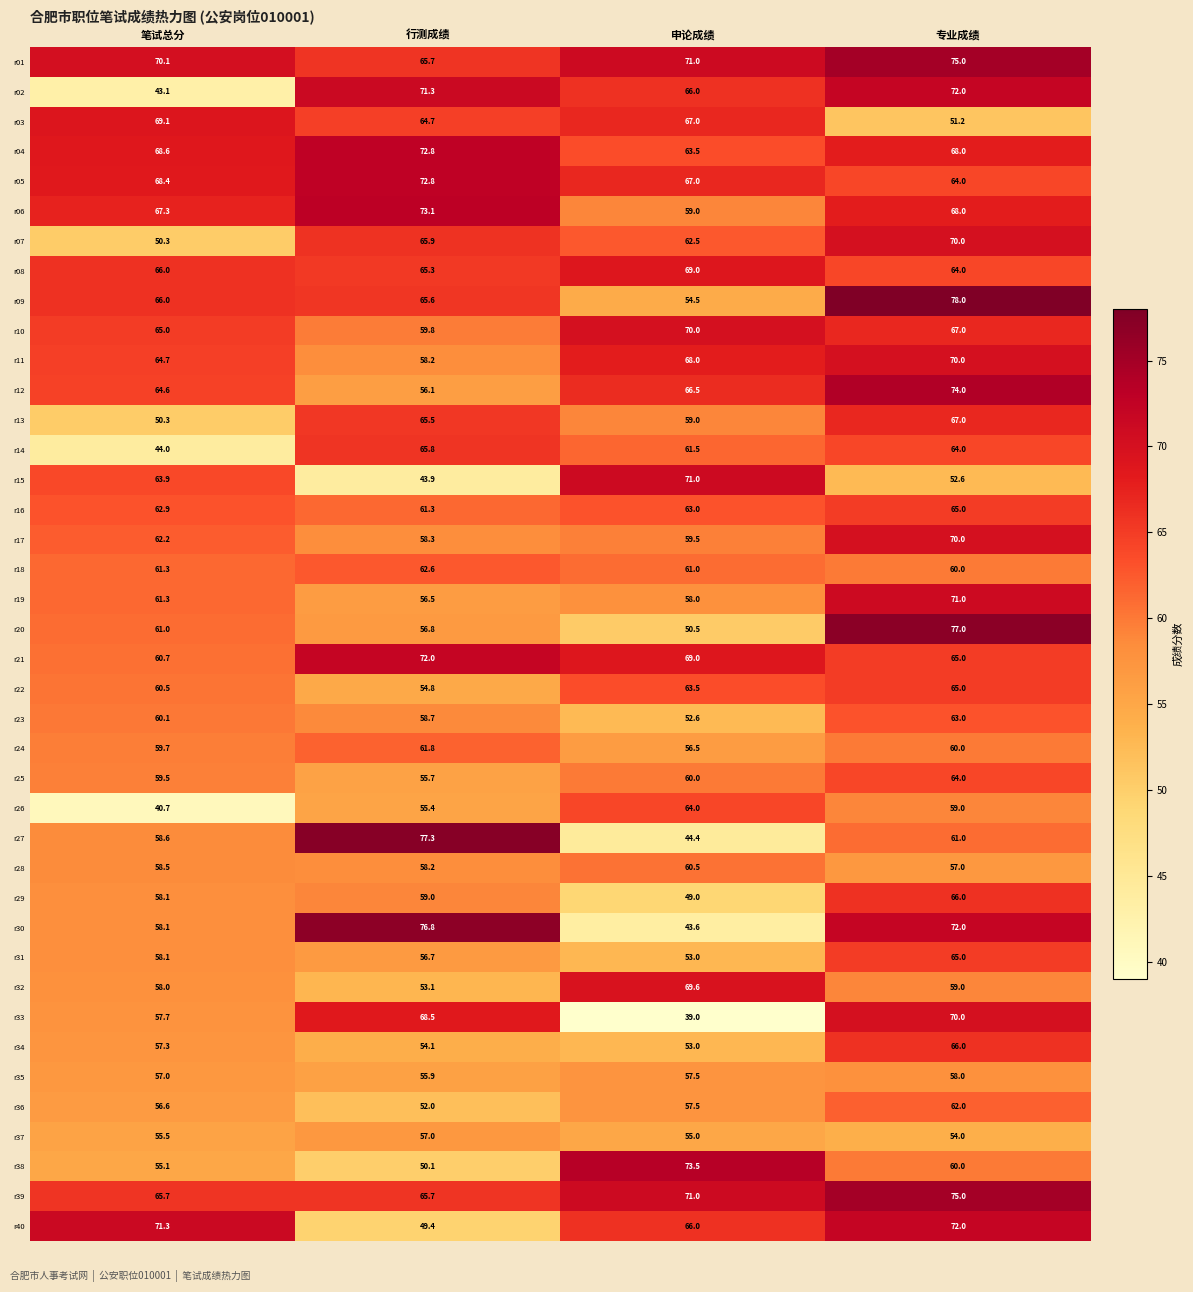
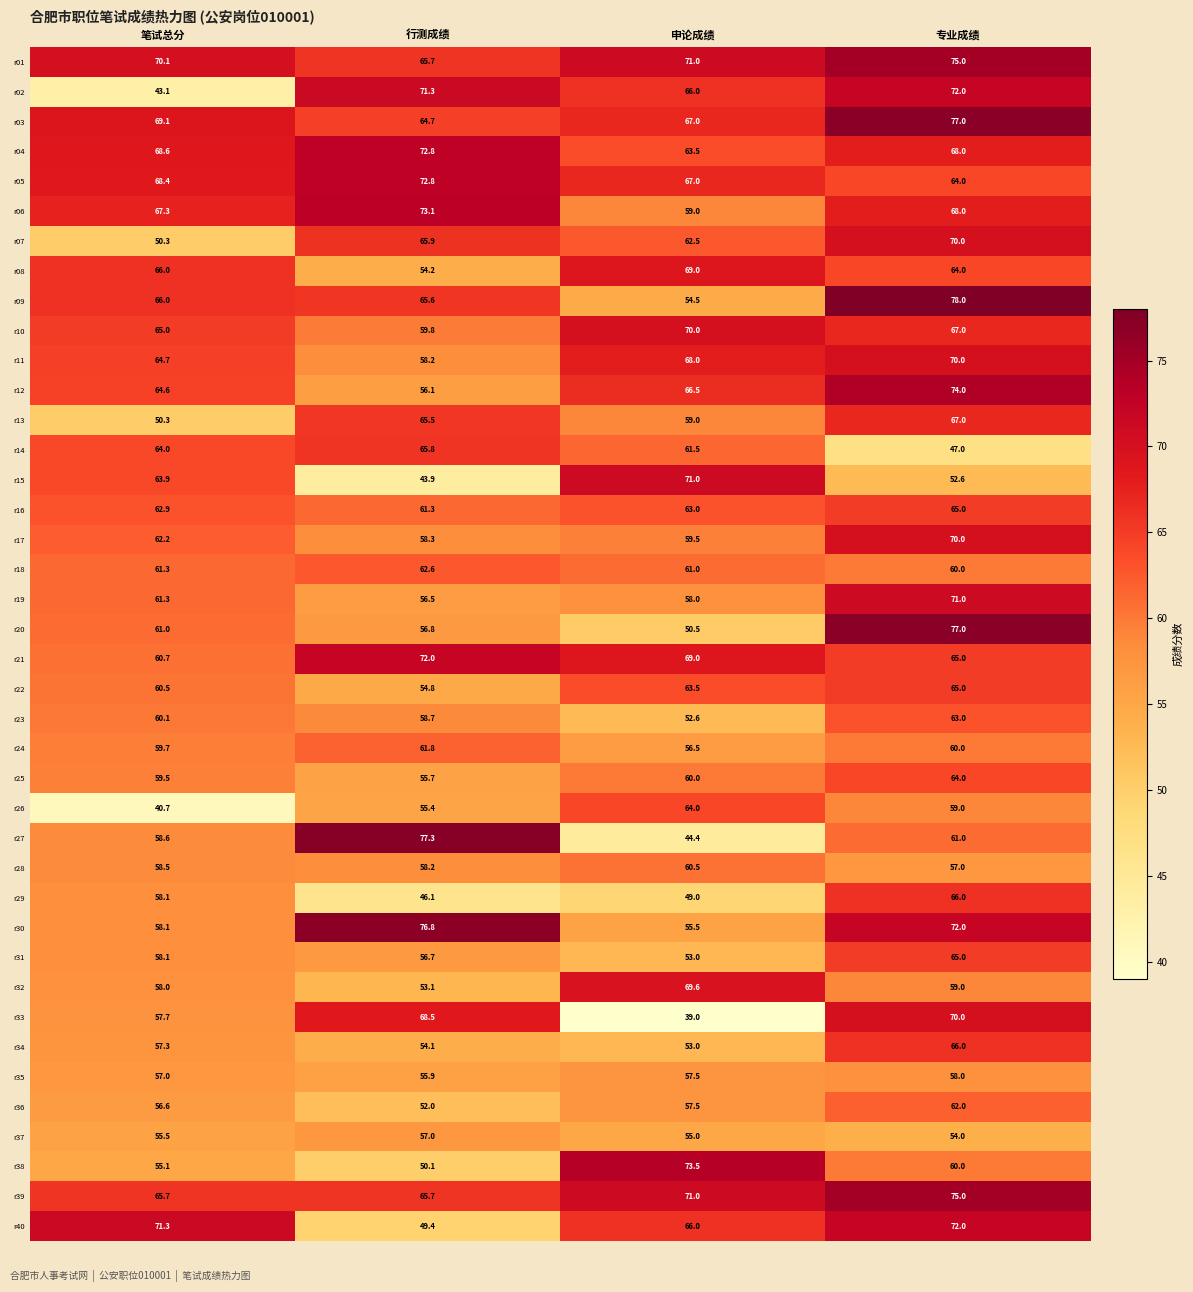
r03, 专业成绩: 51.2 -> 77.0
r08, 行测成绩: 65.3 -> 54.2
r14, 笔试总分: 44.0 -> 64.0
r14, 专业成绩: 64.0 -> 47.0
r29, 行测成绩: 59.0 -> 46.1
r30, 申论成绩: 43.6 -> 55.5
